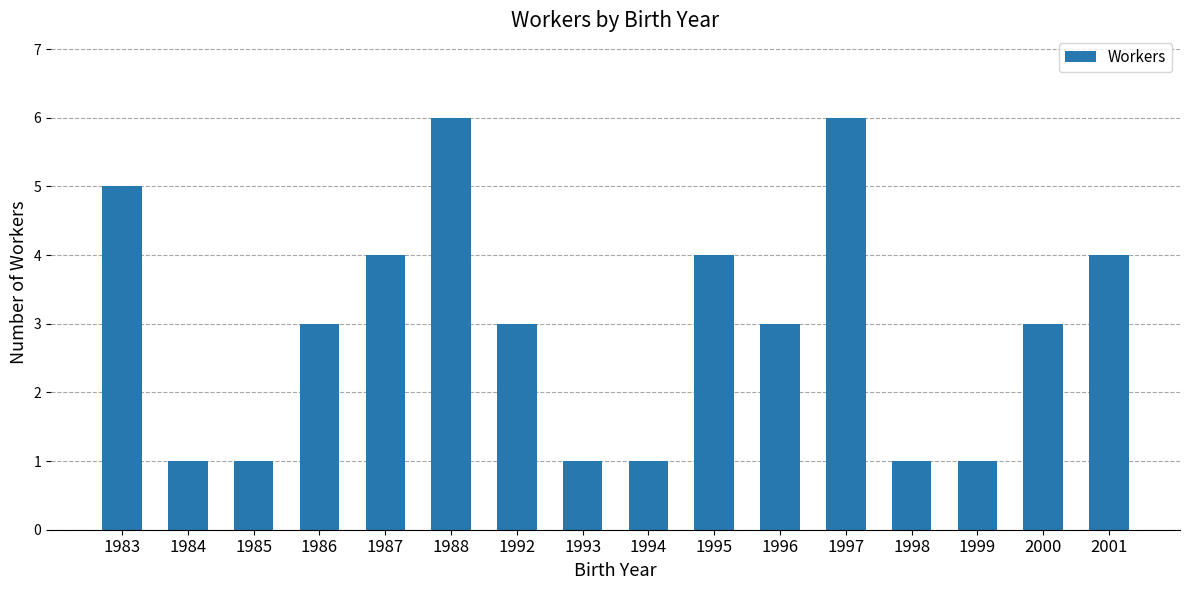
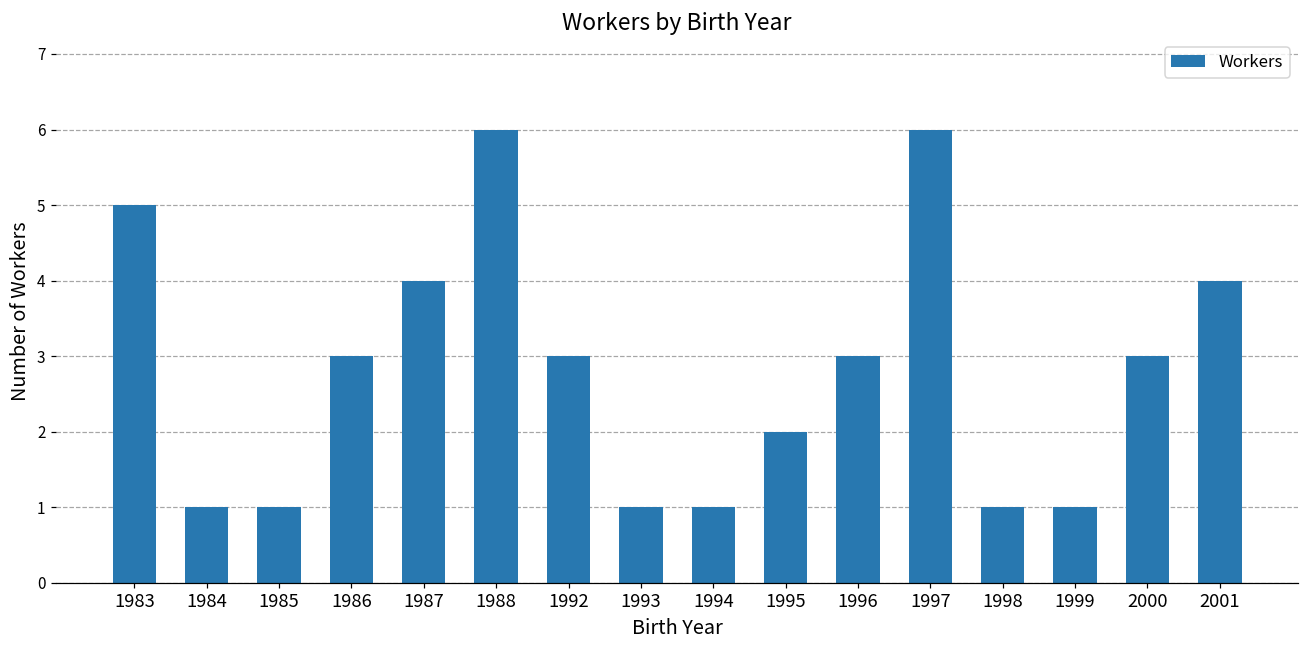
1995: 4 -> 2
